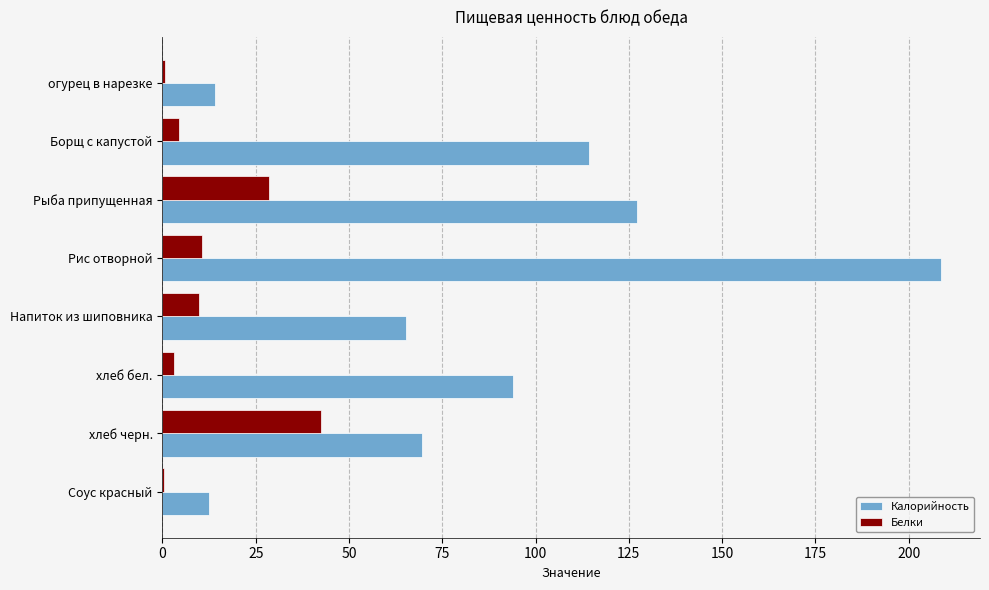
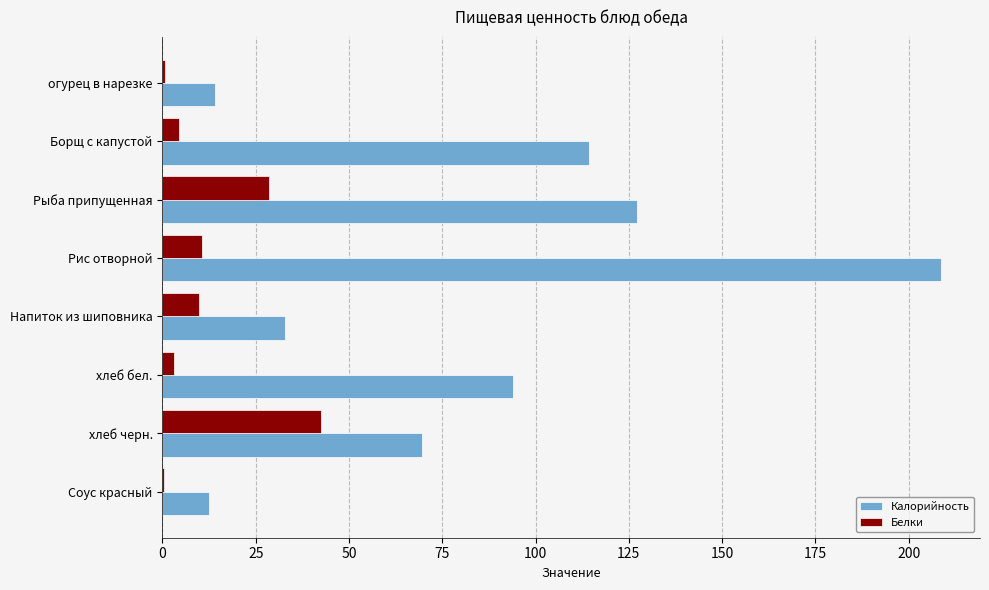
Калорийность, Напиток из шиповника: 65 -> 33
